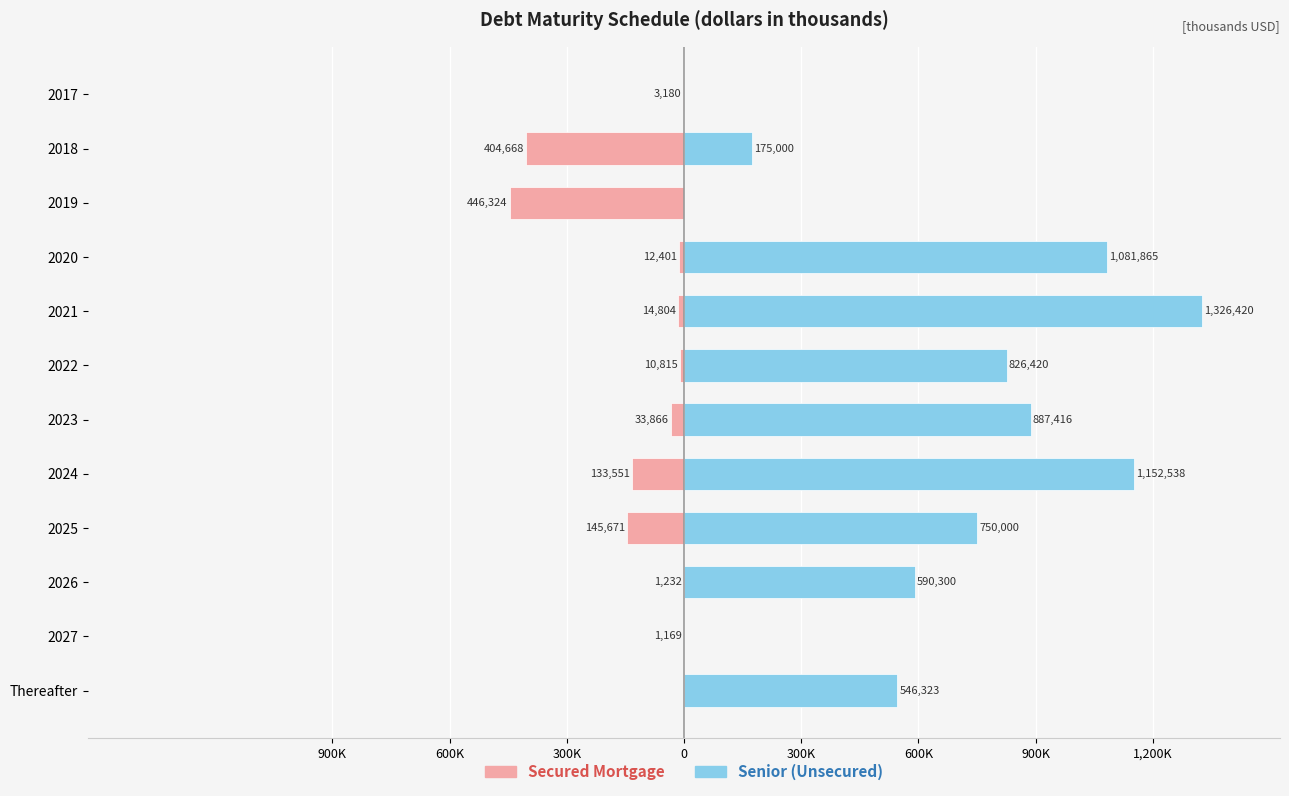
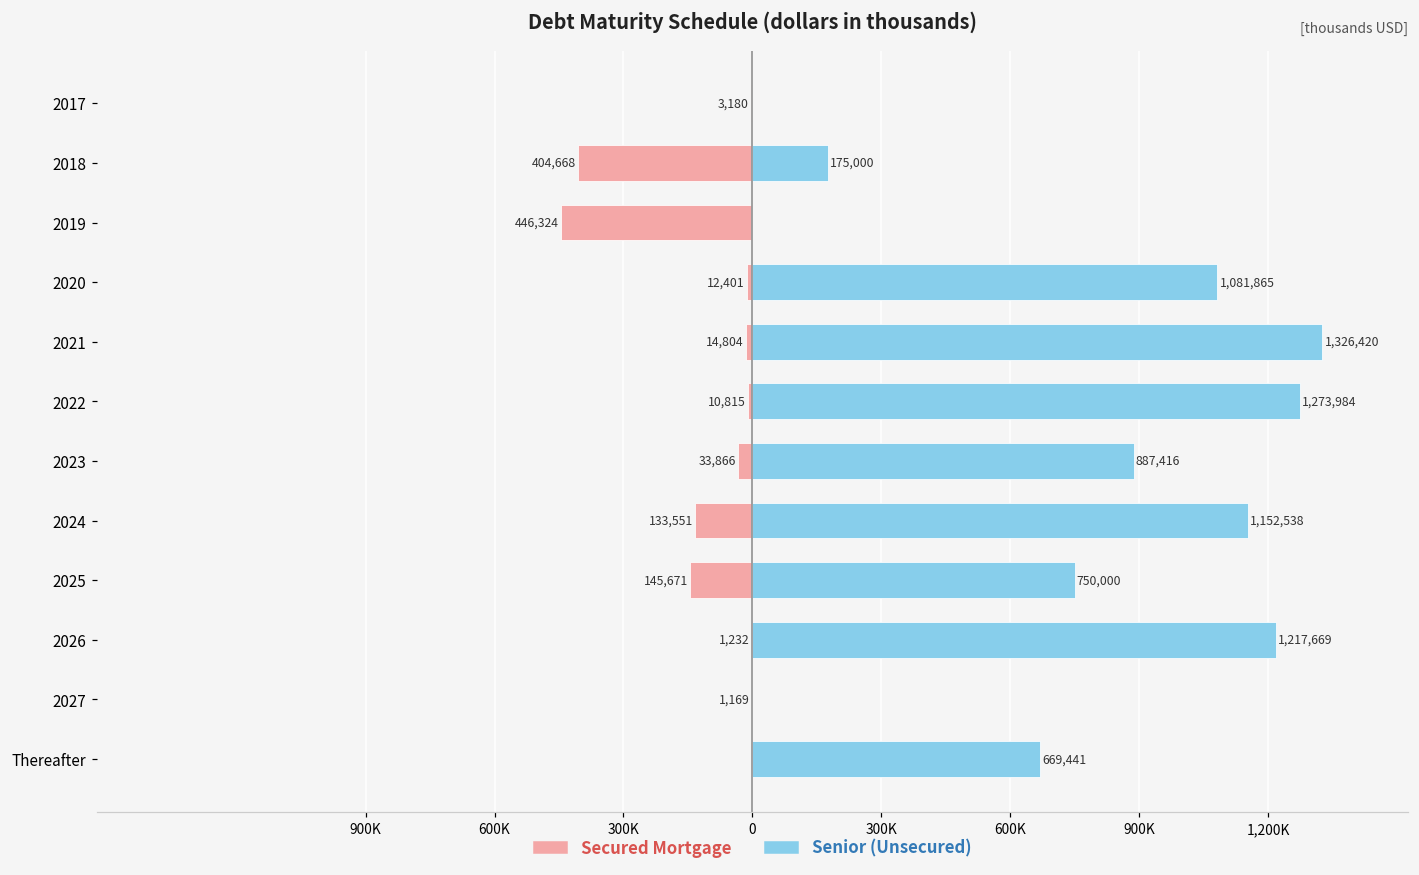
Senior (Unsecured), 2022: 826,420 -> 1,273,984
Senior (Unsecured), 2026: 590,300 -> 1,217,669
Senior (Unsecured), Thereafter: 546,323 -> 669,441
